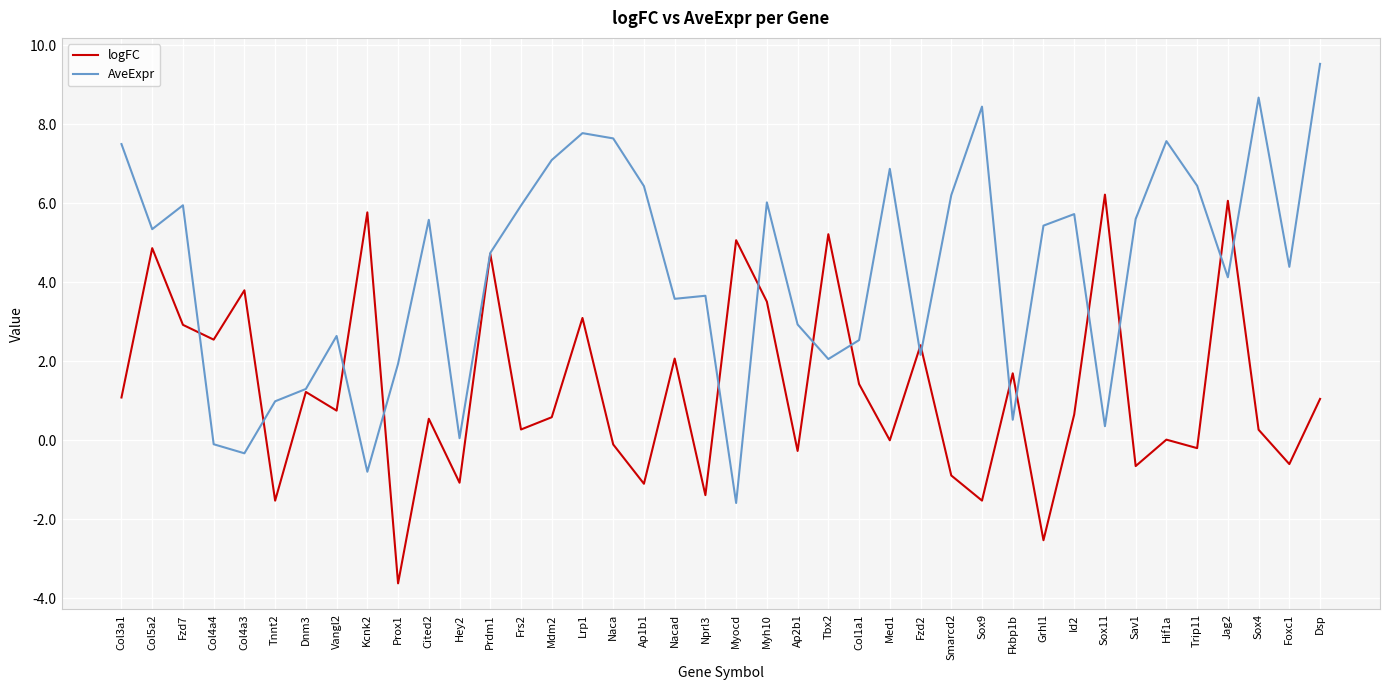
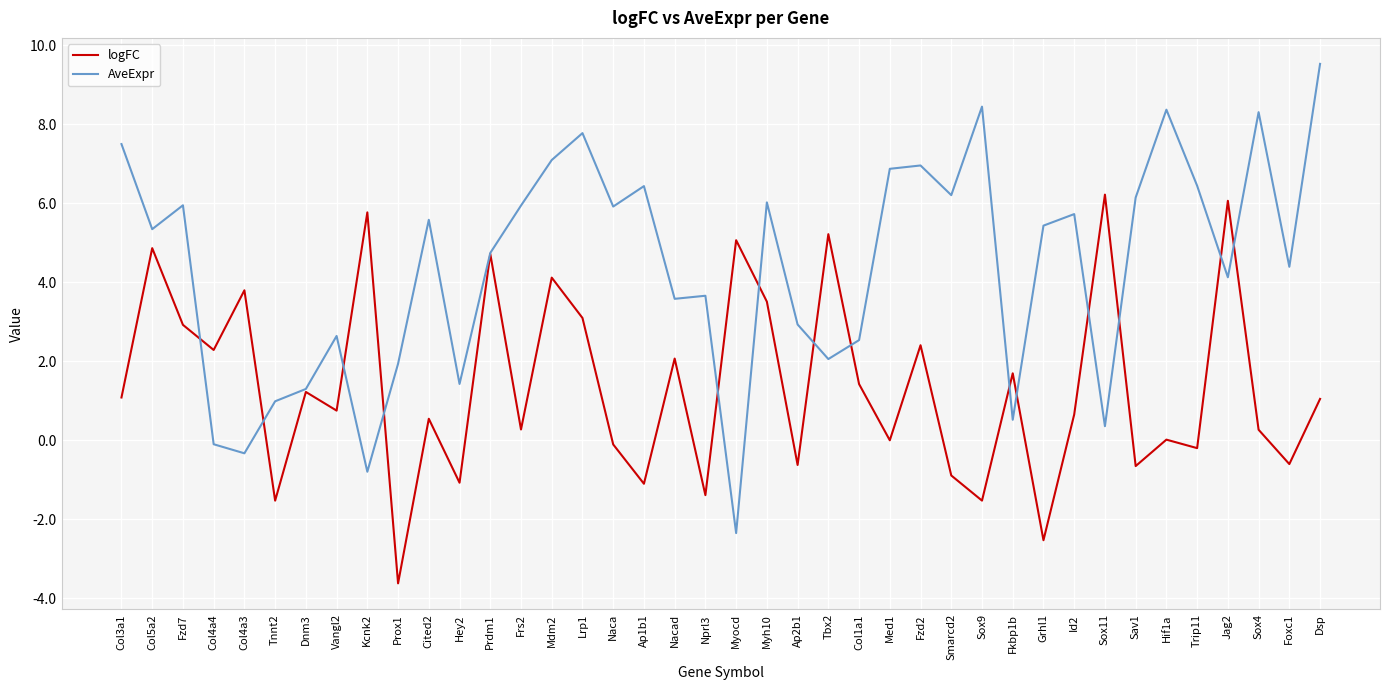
logFC, Col4a4: 2.5 -> 2.3
AveExpr, Hey2: 0.1 -> 1.4
logFC, Mdm2: 0.6 -> 4.1
AveExpr, Naca: 7.6 -> 5.9
AveExpr, Myocd: -1.6 -> -2.3
logFC, Ap2b1: -0.3 -> -0.6
AveExpr, Fzd2: 2.2 -> 7.0
AveExpr, Sav1: 5.6 -> 6.1
AveExpr, Hif1a: 7.6 -> 8.4
AveExpr, Sox4: 8.7 -> 8.3
